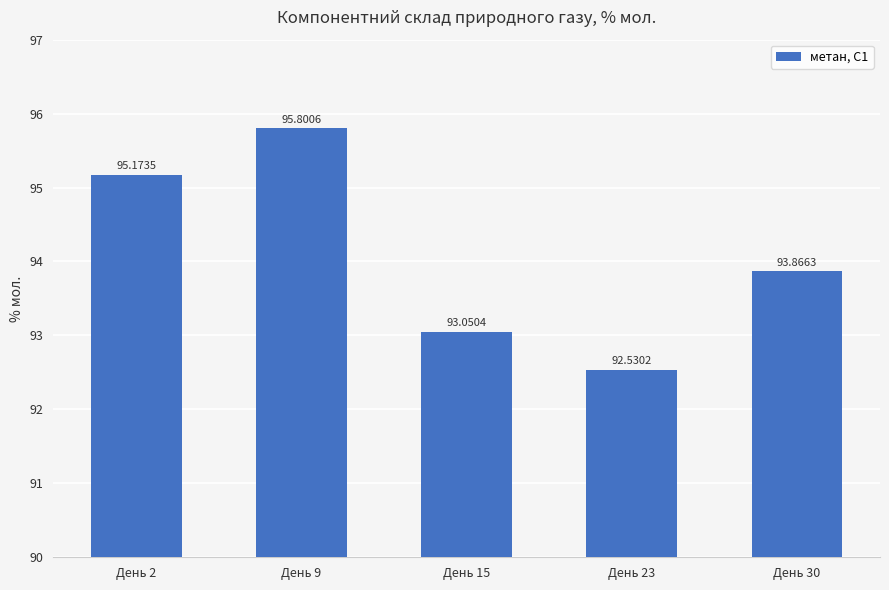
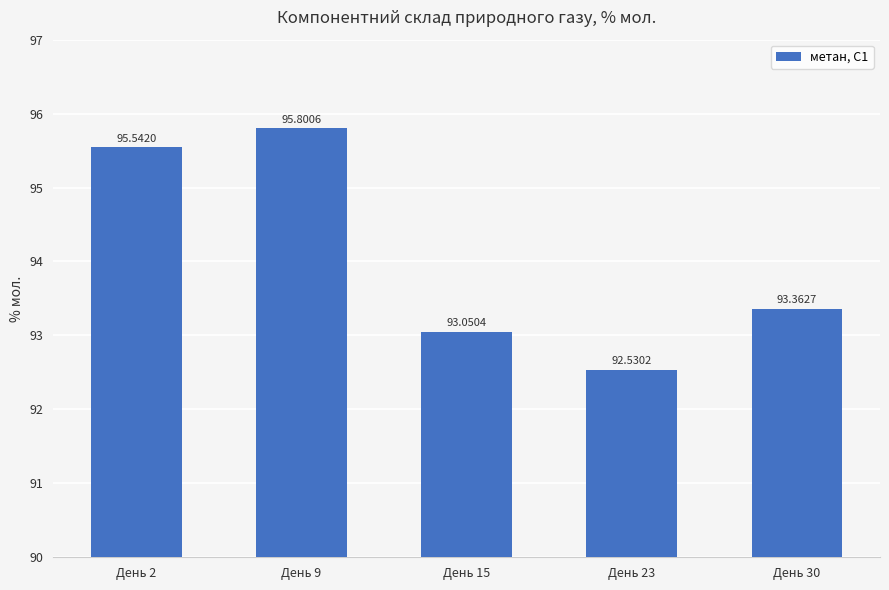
День 2: 95.1735 -> 95.5420
День 30: 93.8663 -> 93.3627
